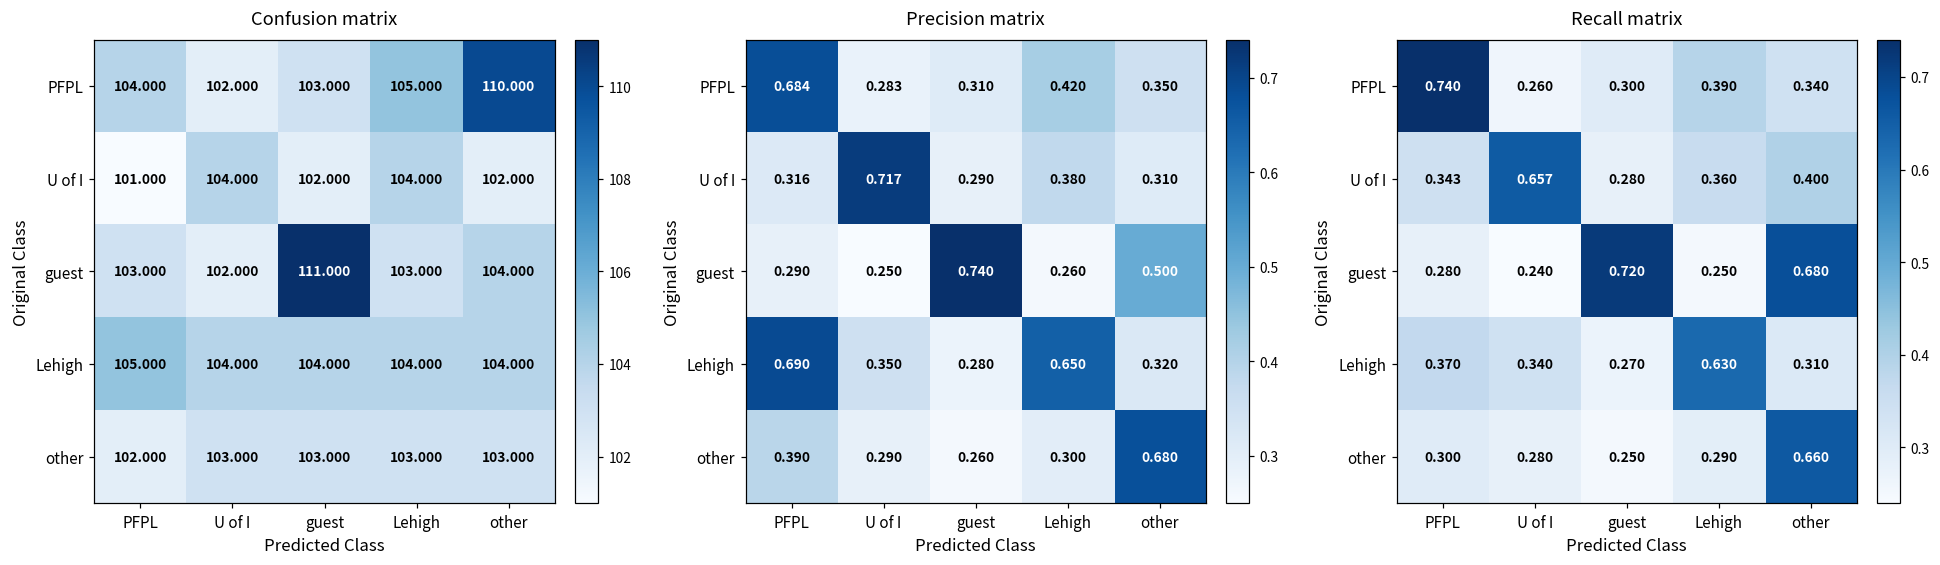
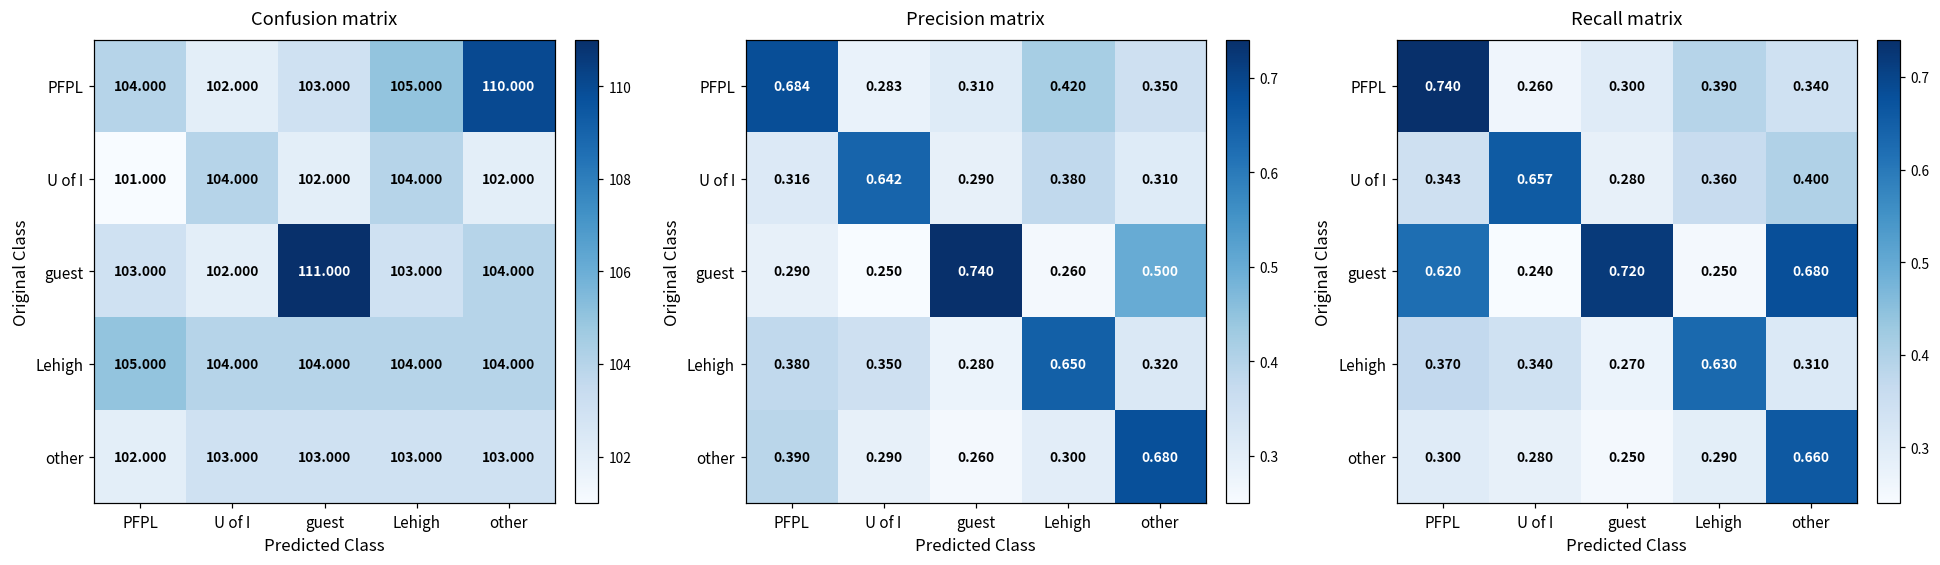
Precision matrix, U of I, U of I: 0.717 -> 0.642
Precision matrix, Lehigh, PFPL: 0.690 -> 0.380
Recall matrix, guest, PFPL: 0.280 -> 0.620
